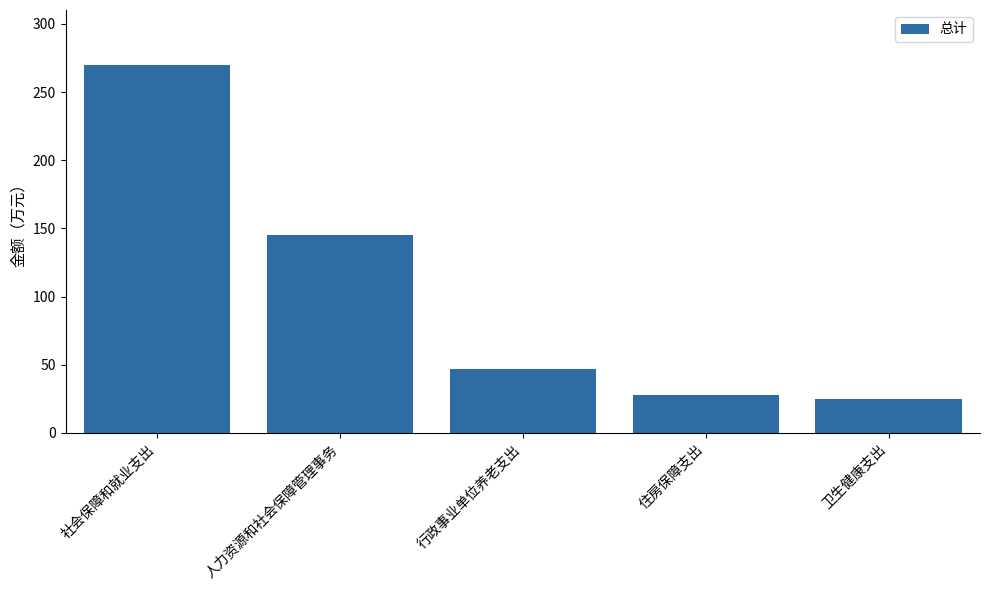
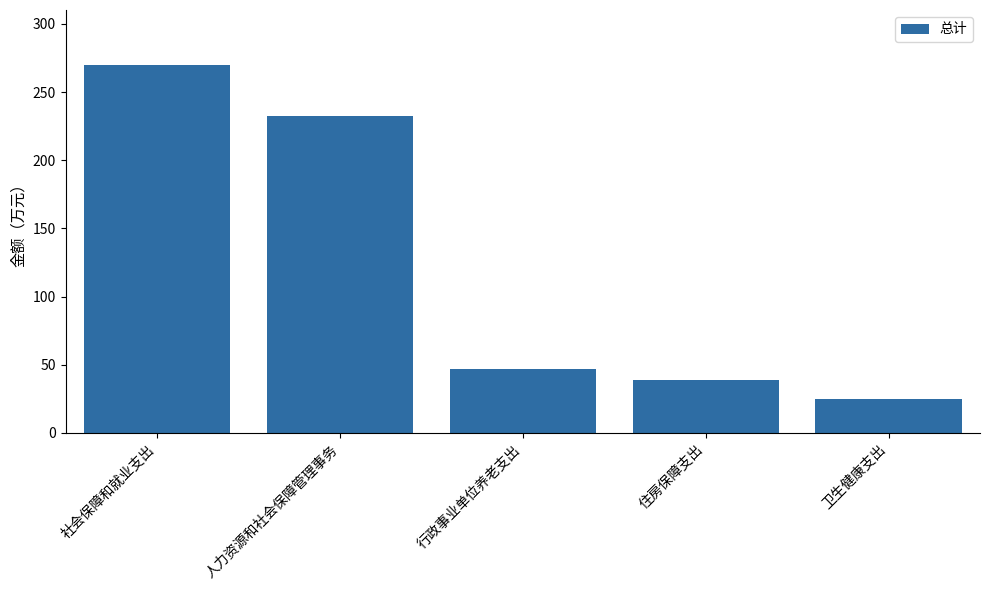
人力资源和社会保障管理事务: 145 -> 233
住房保障支出: 28 -> 39
